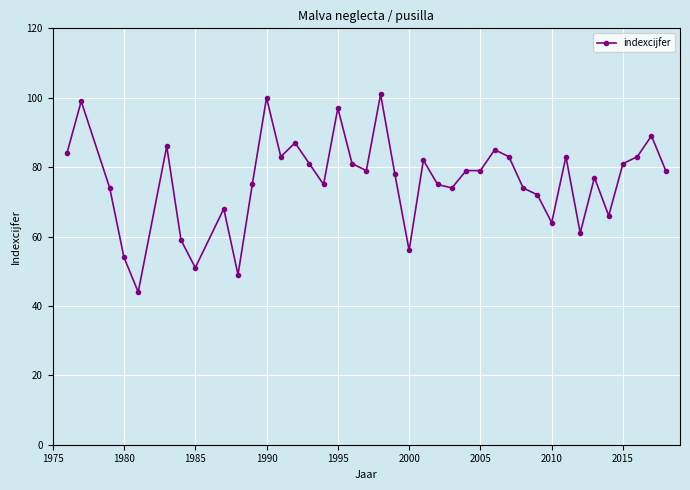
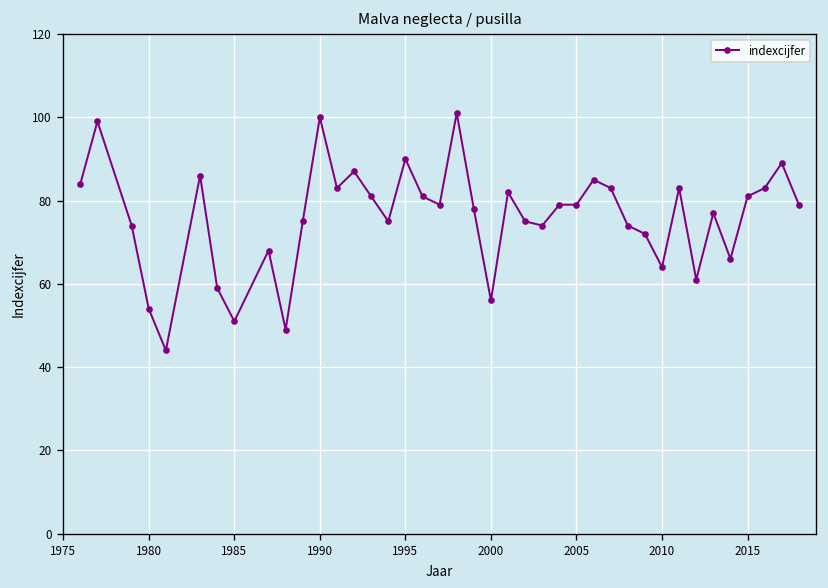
1995: 97 -> 90
